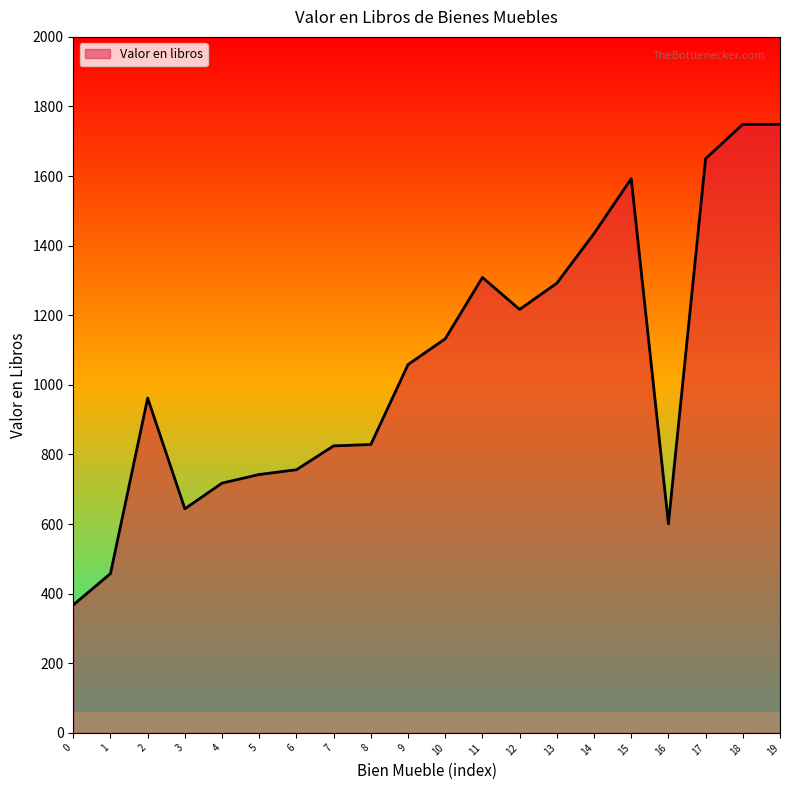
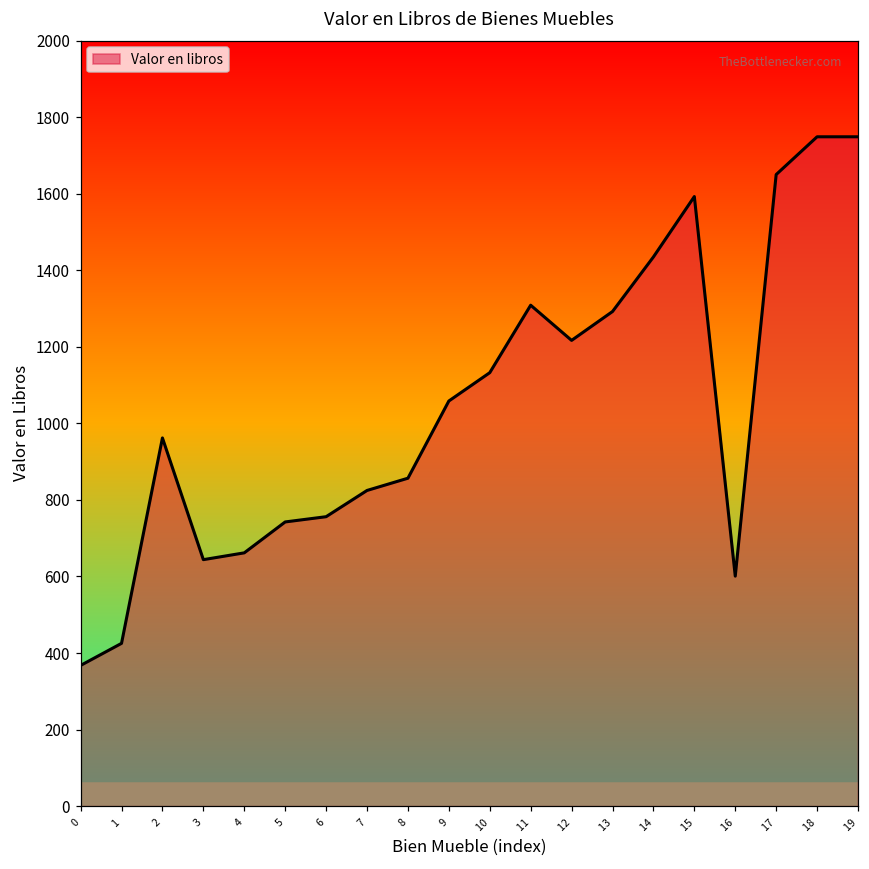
1: 460 -> 430
4: 720 -> 660
8: 830 -> 860
